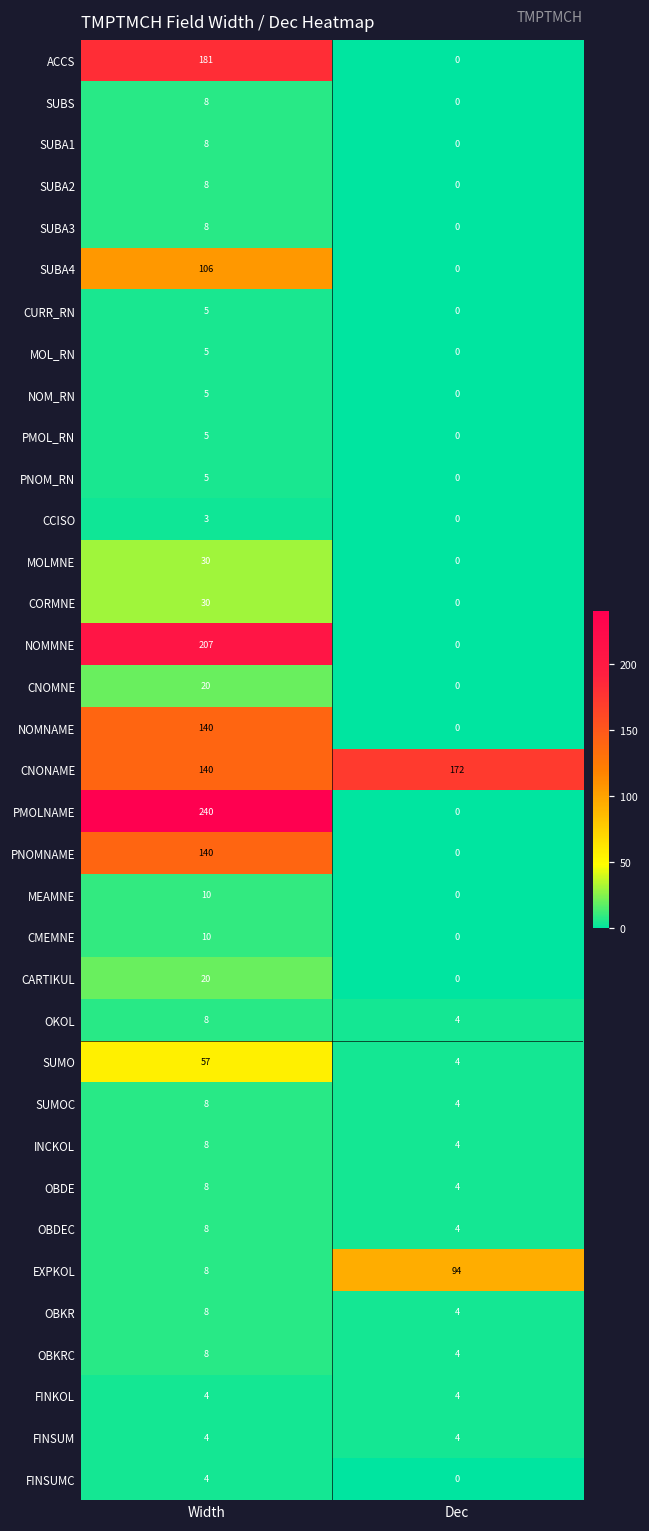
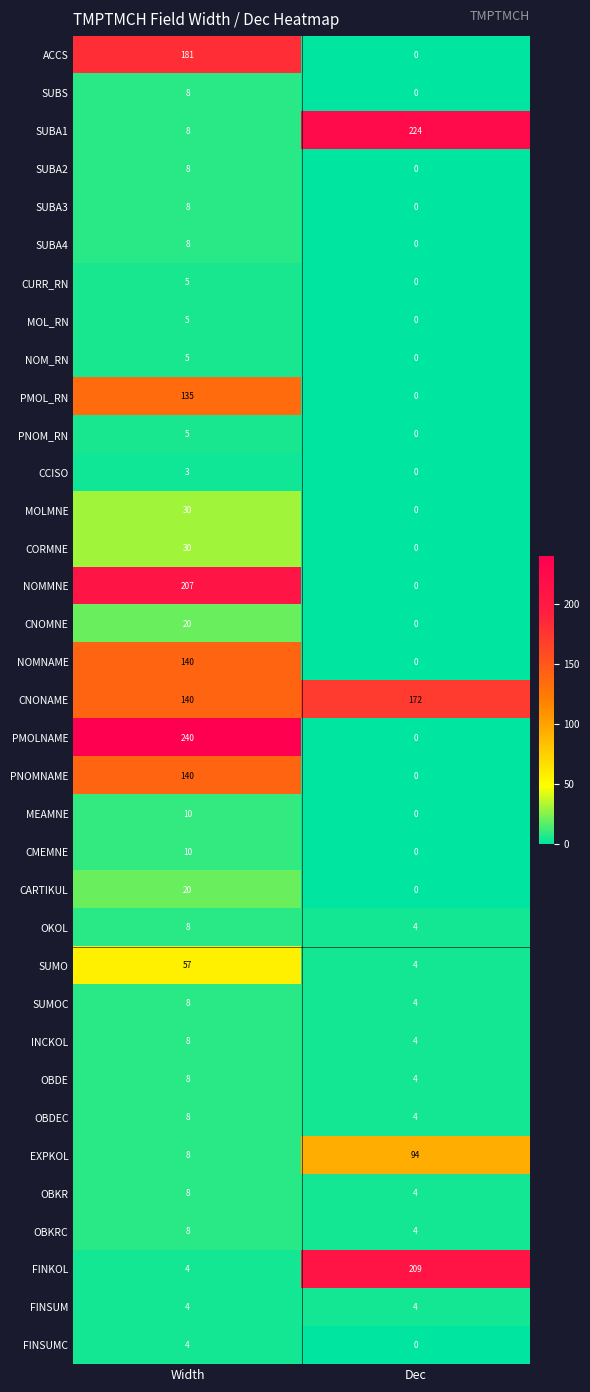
SUBA1, Dec: 0 -> 224
SUBA4, Width: 106 -> 8
PMOL_RN, Width: 5 -> 135
FINKOL, Dec: 4 -> 209
